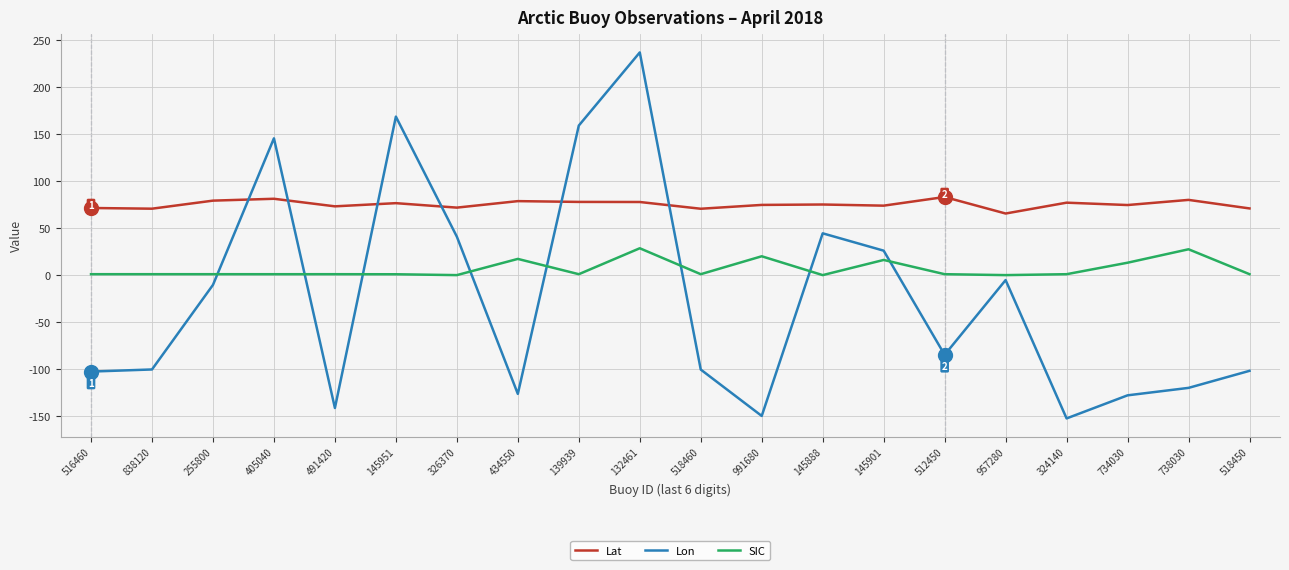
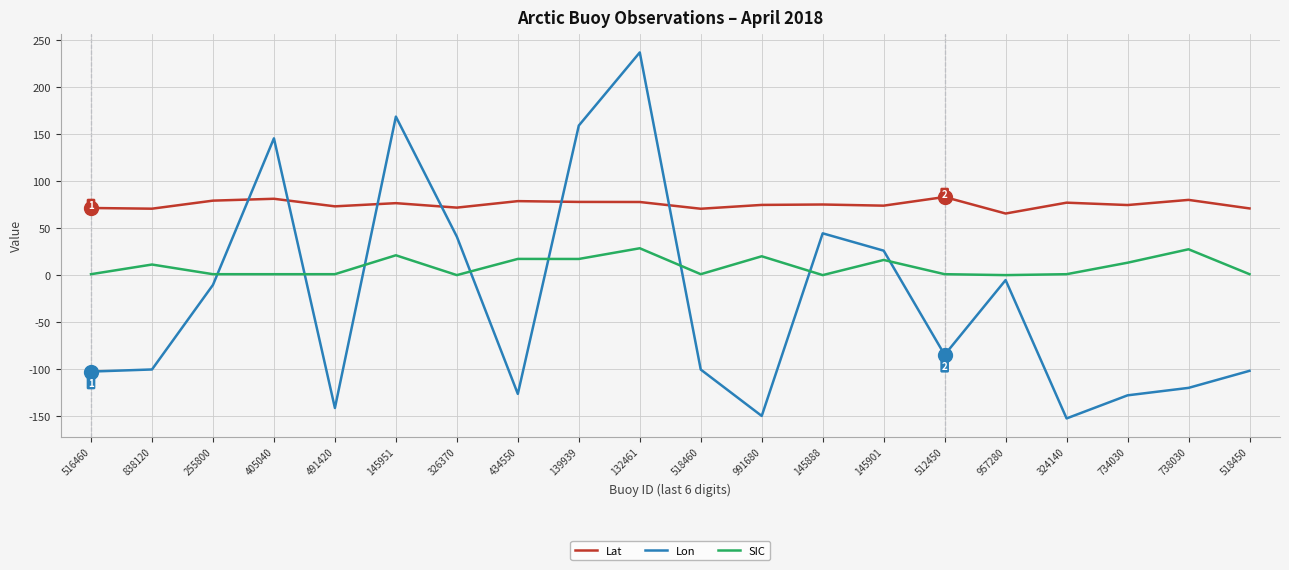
SIC, 838120: 0 -> 10
SIC, 145951: 0 -> 20
SIC, 139939: 0 -> 20
